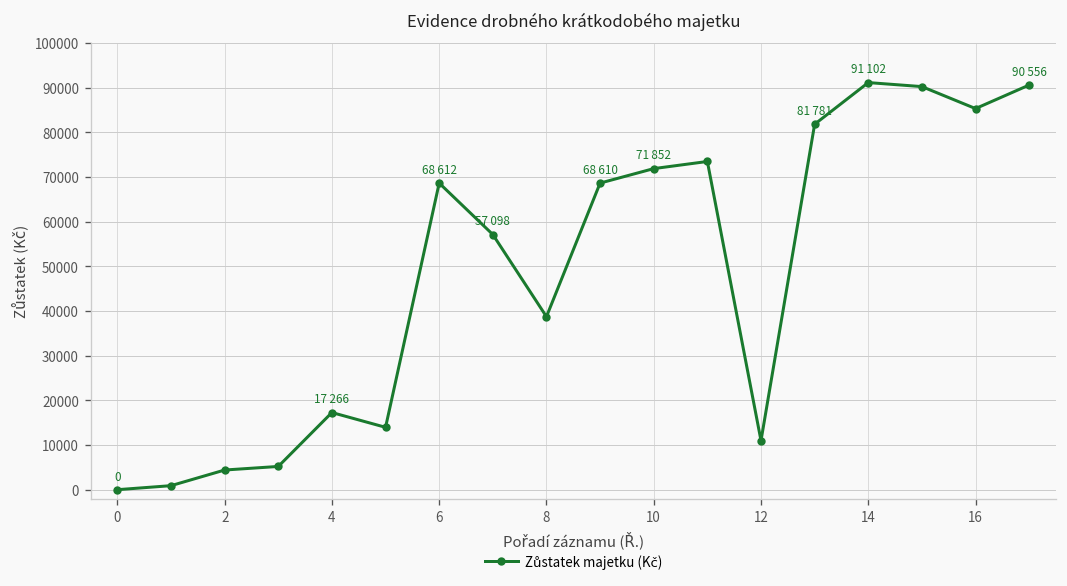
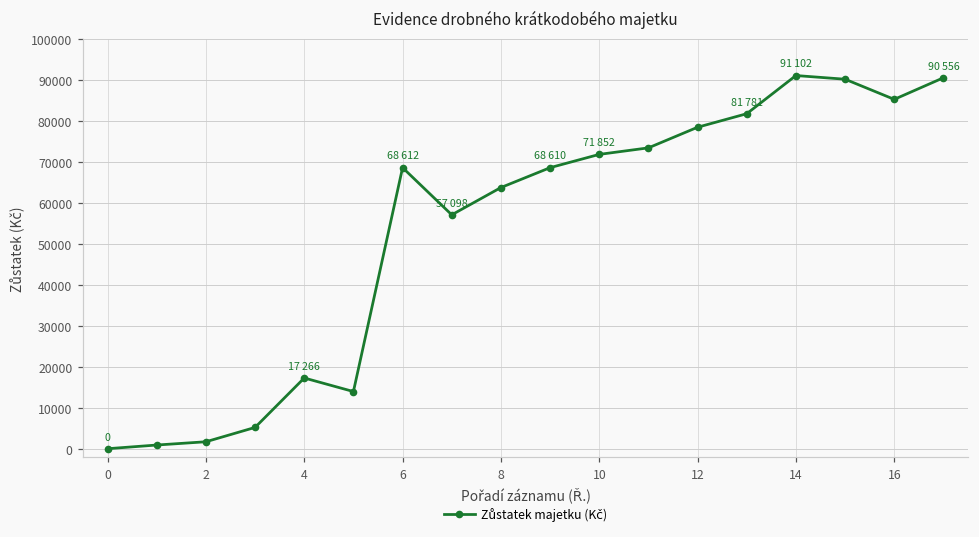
2: 4000 -> 2000
8: 39000 -> 64000
12: 11000 -> 78000
